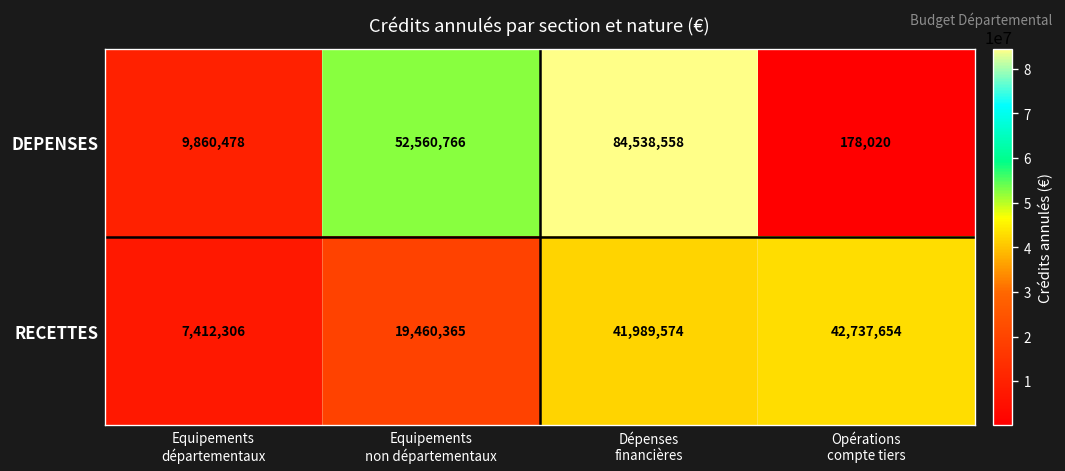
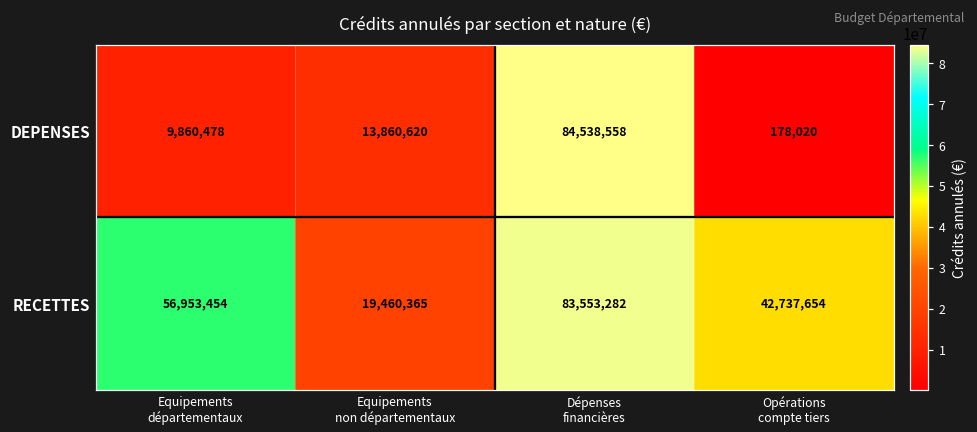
DEPENSES, Equipements non départementaux: 52,560,766 -> 13,860,620
RECETTES, Equipements départementaux: 7,412,306 -> 56,953,454
RECETTES, Dépenses financières: 41,989,574 -> 83,553,282
